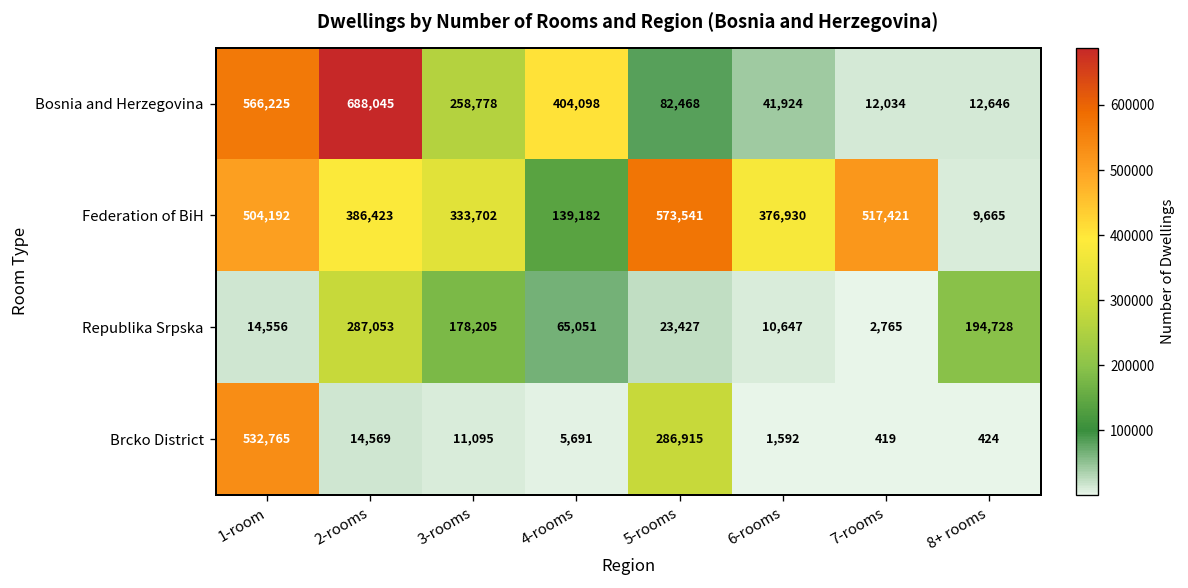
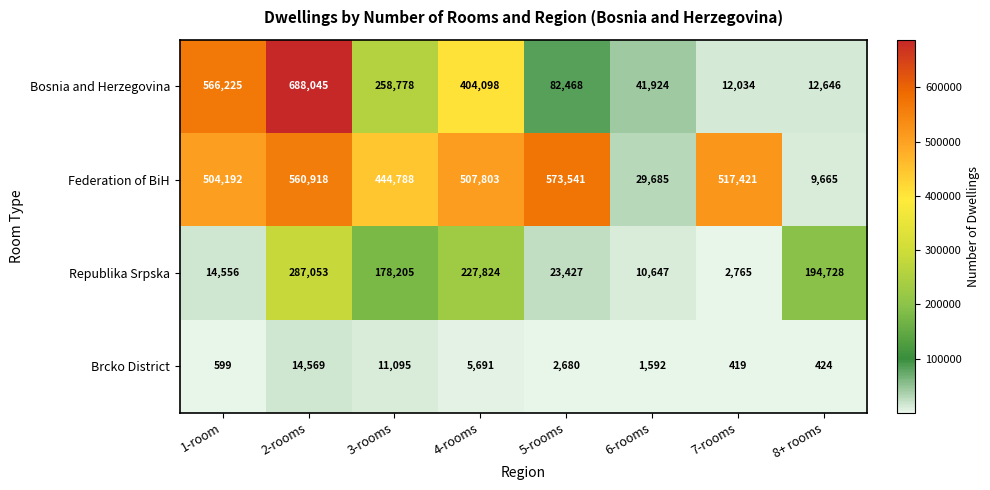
Federation of BiH, 2-rooms: 386,423 -> 560,918
Federation of BiH, 3-rooms: 333,702 -> 444,788
Federation of BiH, 4-rooms: 139,182 -> 507,803
Federation of BiH, 6-rooms: 376,930 -> 29,685
Republika Srpska, 4-rooms: 65,051 -> 227,824
Brcko District, 1-room: 532,765 -> 599
Brcko District, 5-rooms: 286,915 -> 2,680
